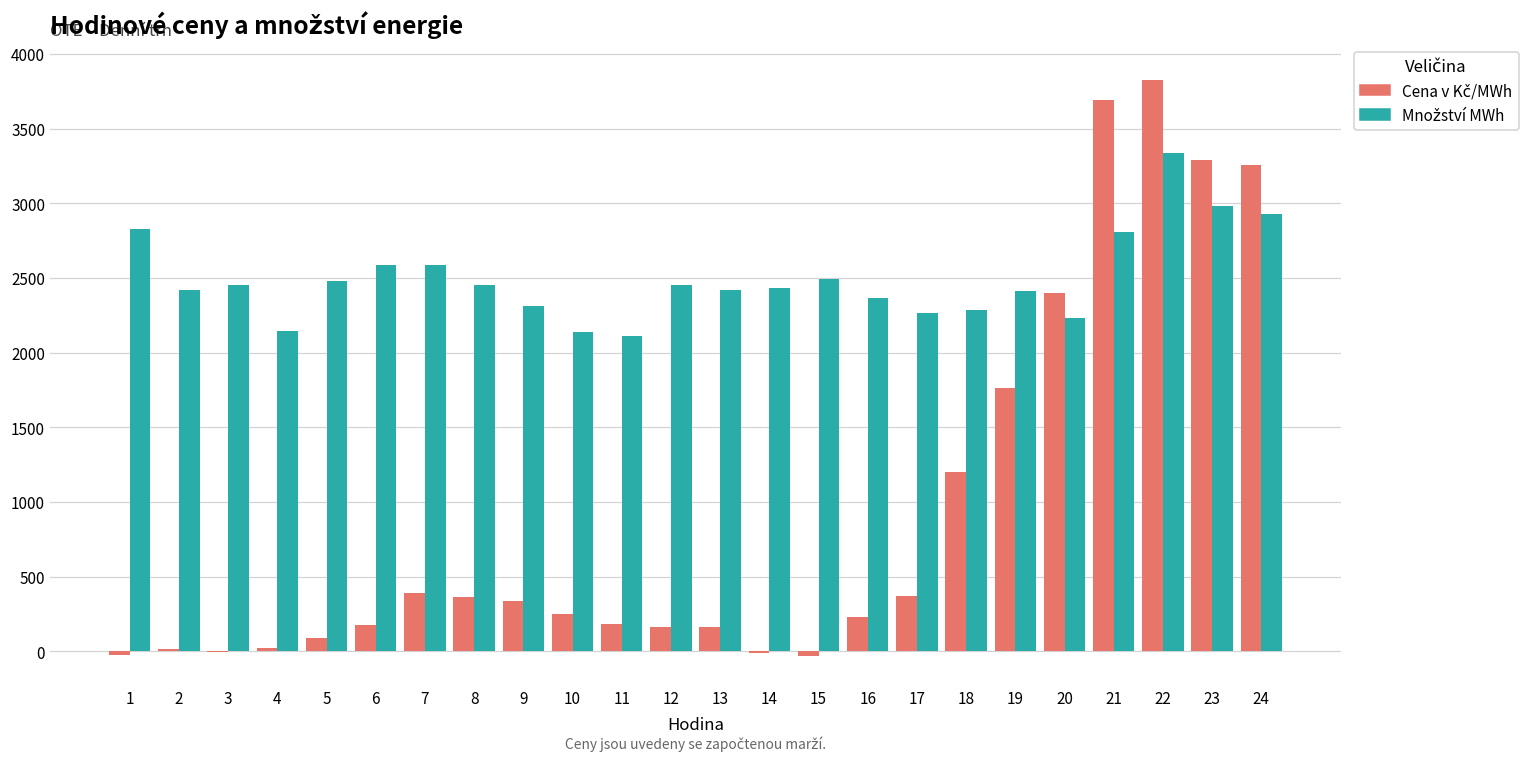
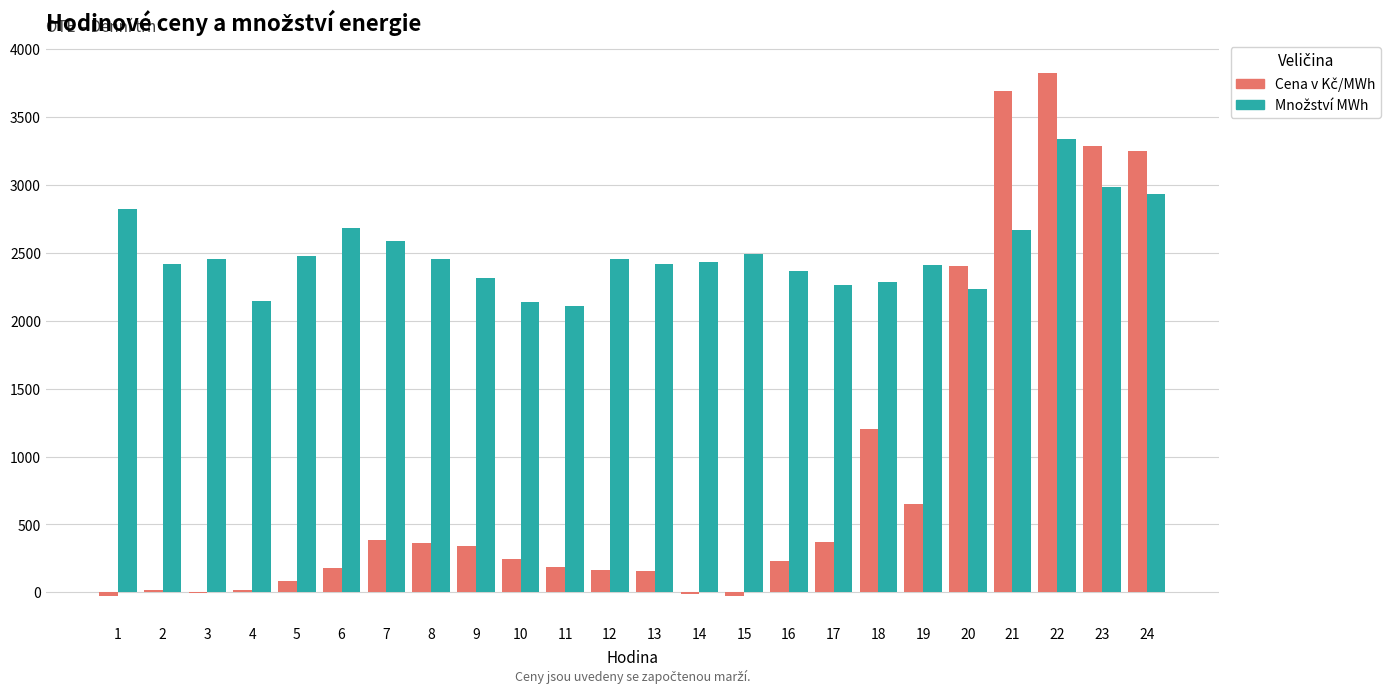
Množství MWh, 6: 2590 -> 2680
Cena v Kč/MWh, 19: 1760 -> 650
Množství MWh, 21: 2810 -> 2670
